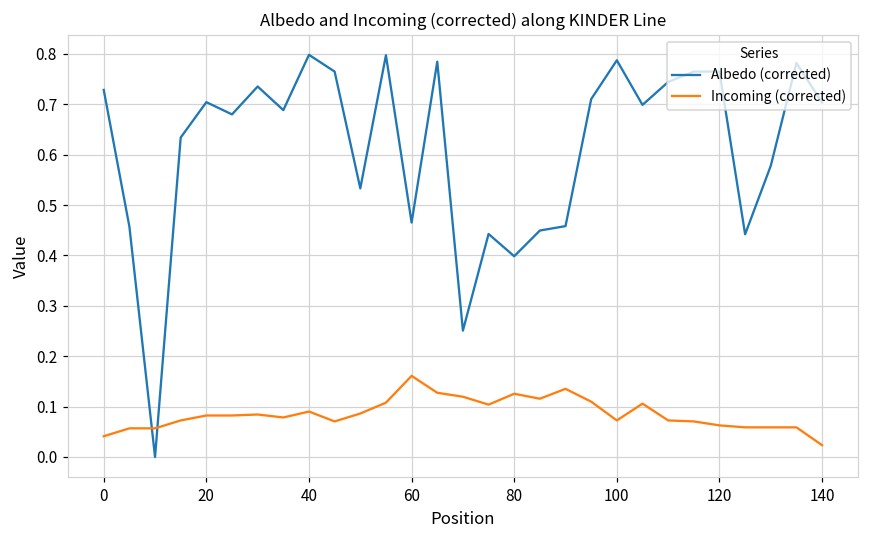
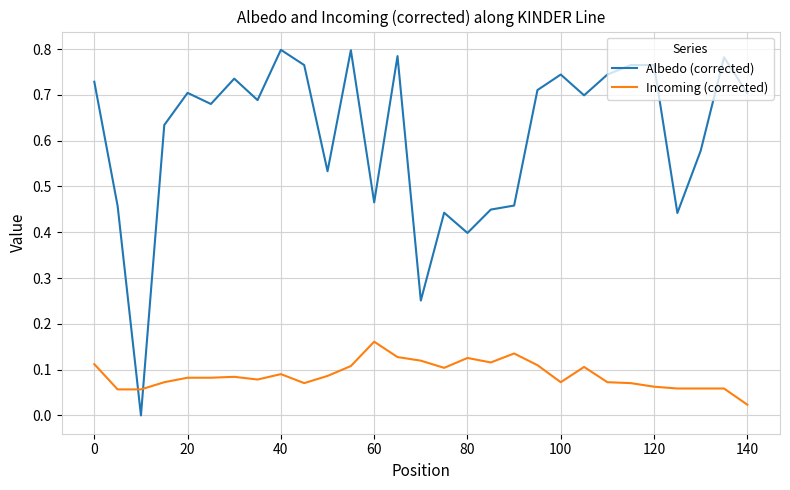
Incoming (corrected), 0: 0.04 -> 0.11
Albedo (corrected), 100: 0.79 -> 0.74
